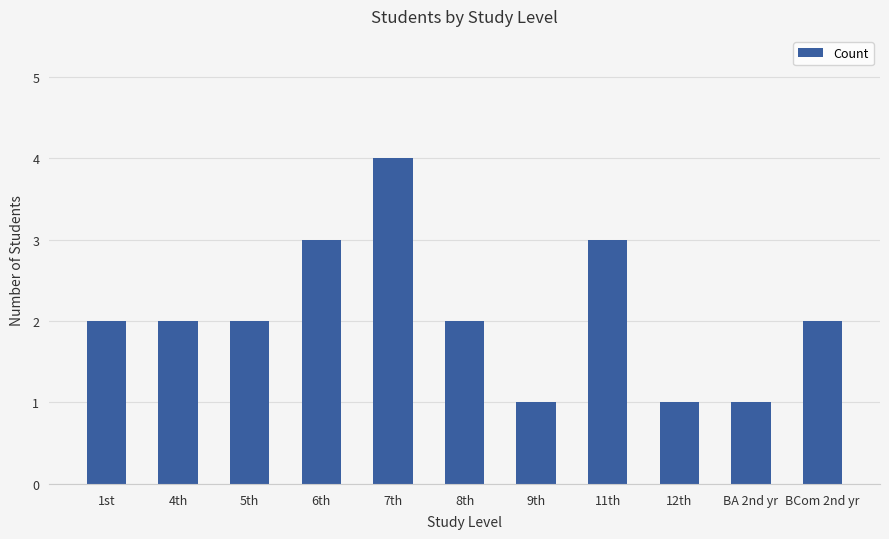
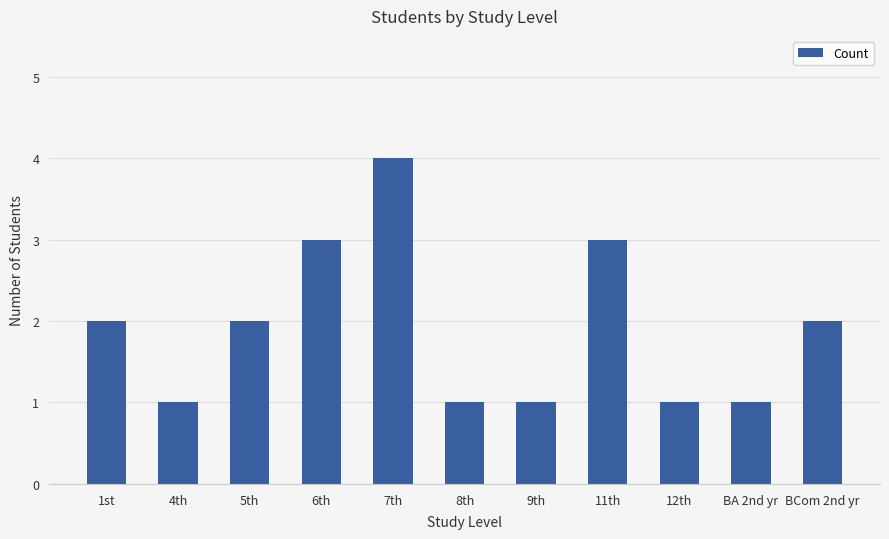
4th: 2 -> 1
8th: 2 -> 1
